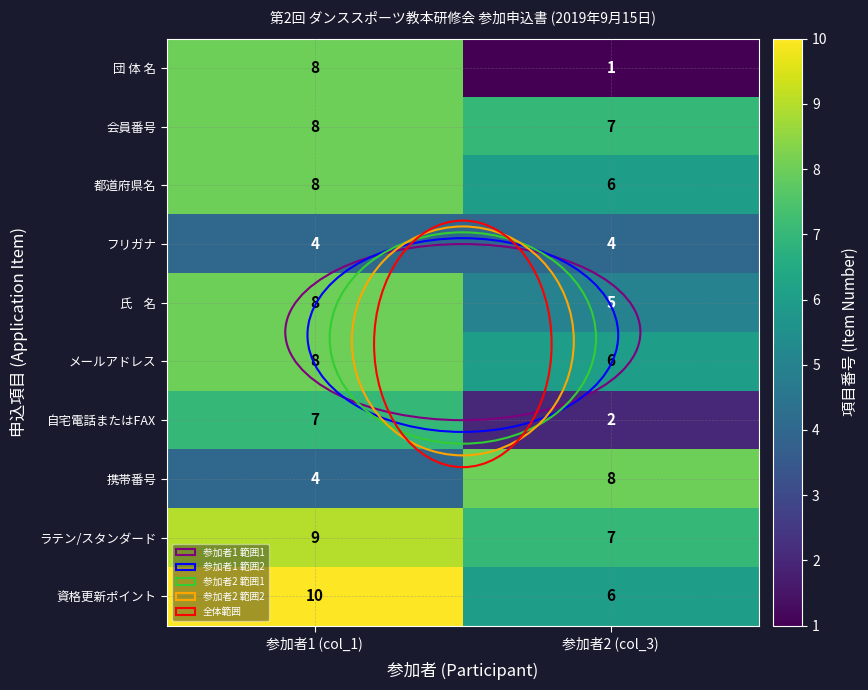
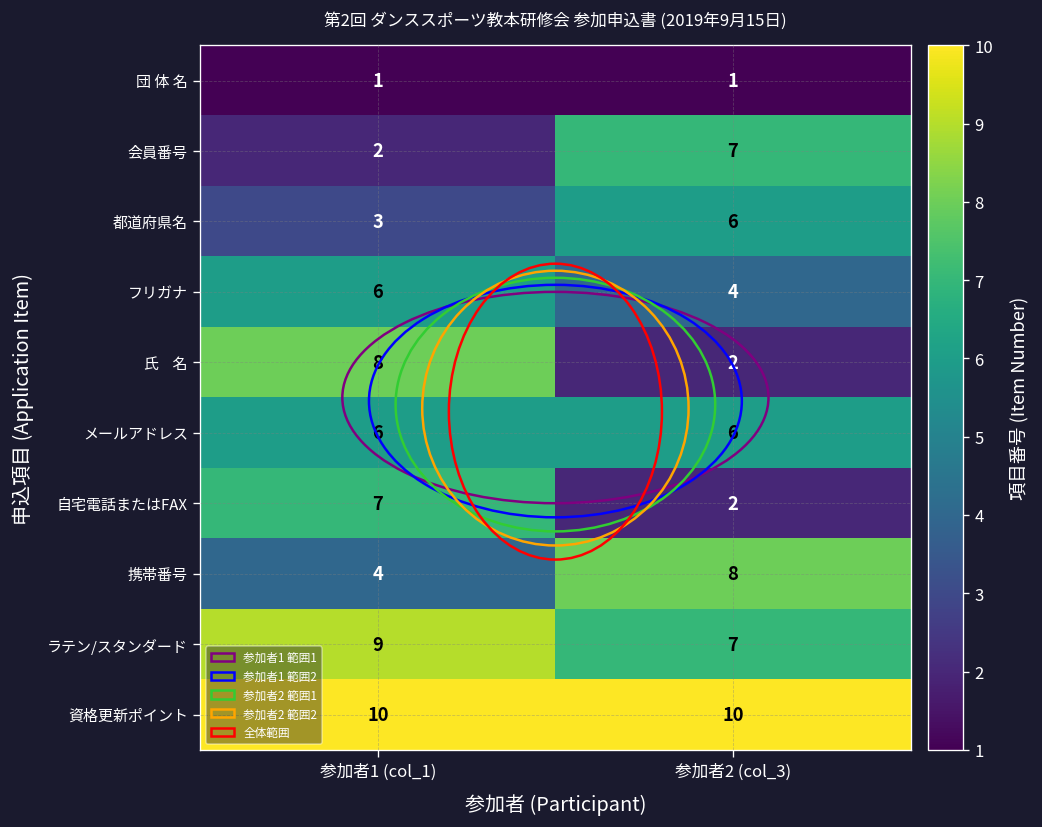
団 体 名, 参加者1 (col_1): 8 -> 1
会員番号, 参加者1 (col_1): 8 -> 2
都道府県名, 参加者1 (col_1): 8 -> 3
フリガナ, 参加者1 (col_1): 4 -> 6
氏 名, 参加者2 (col_3): 5 -> 2
メールアドレス, 参加者1 (col_1): 8 -> 6
資格更新ポイント, 参加者2 (col_3): 6 -> 10
